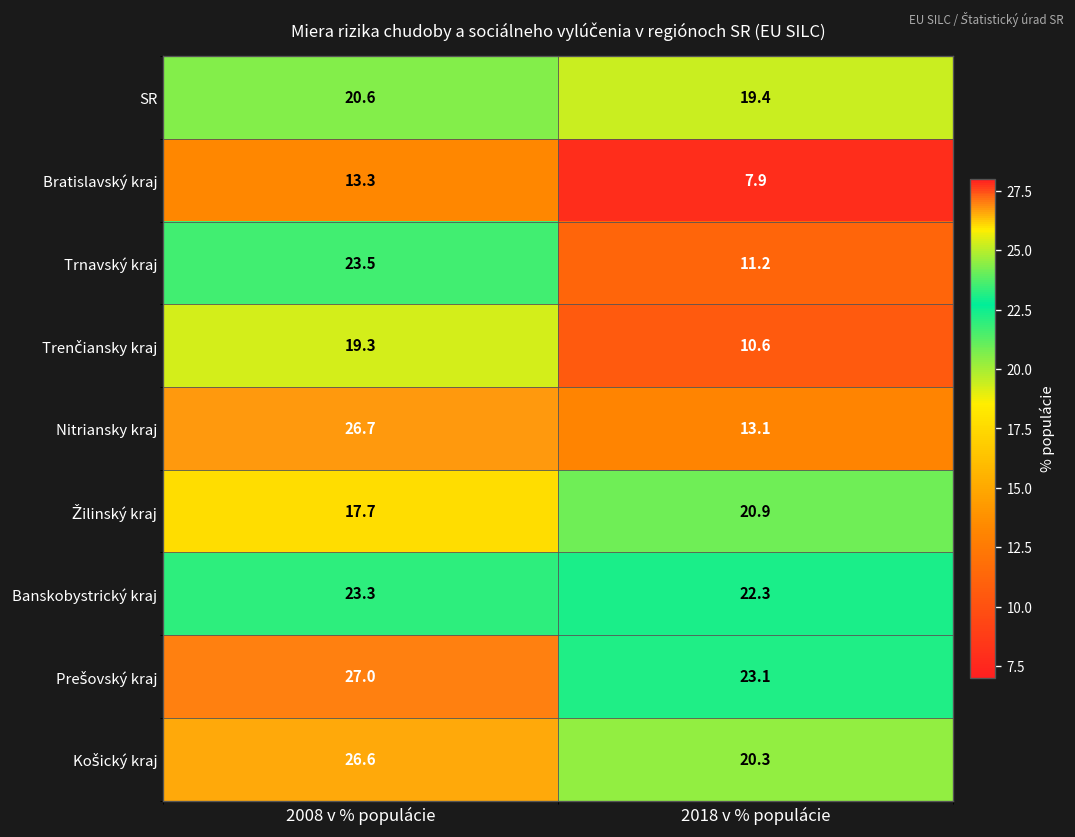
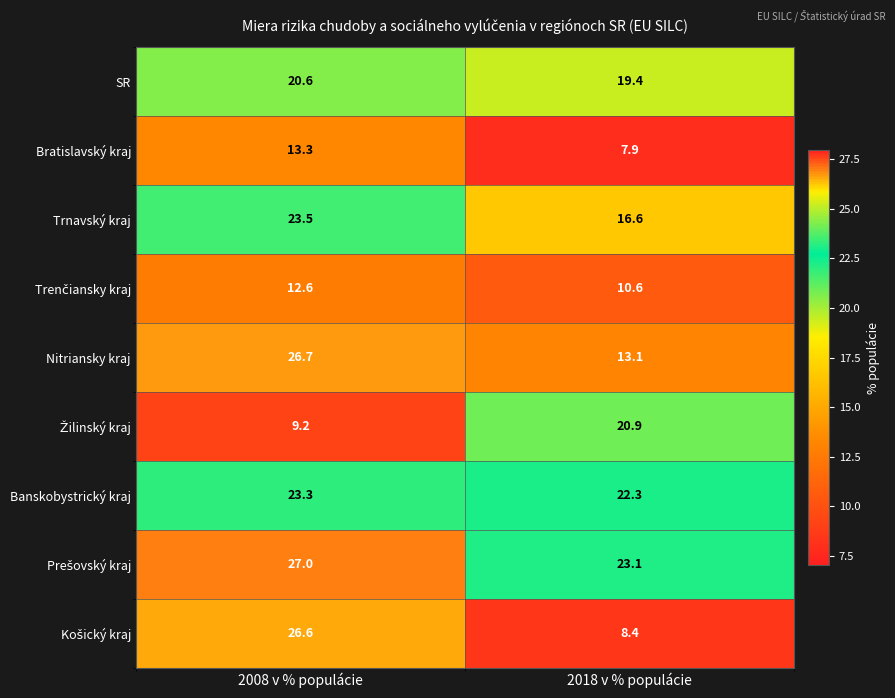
Trnavský kraj, 2018 v % populácie: 11.2 -> 16.6
Trenčiansky kraj, 2008 v % populácie: 19.3 -> 12.6
Žilinský kraj, 2008 v % populácie: 17.7 -> 9.2
Košický kraj, 2018 v % populácie: 20.3 -> 8.4
